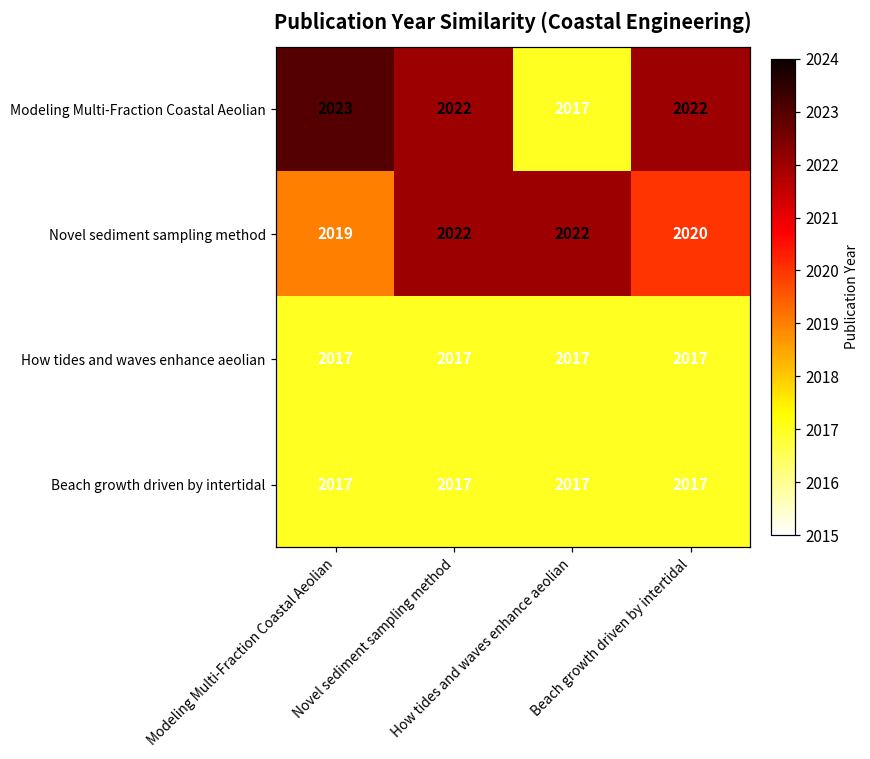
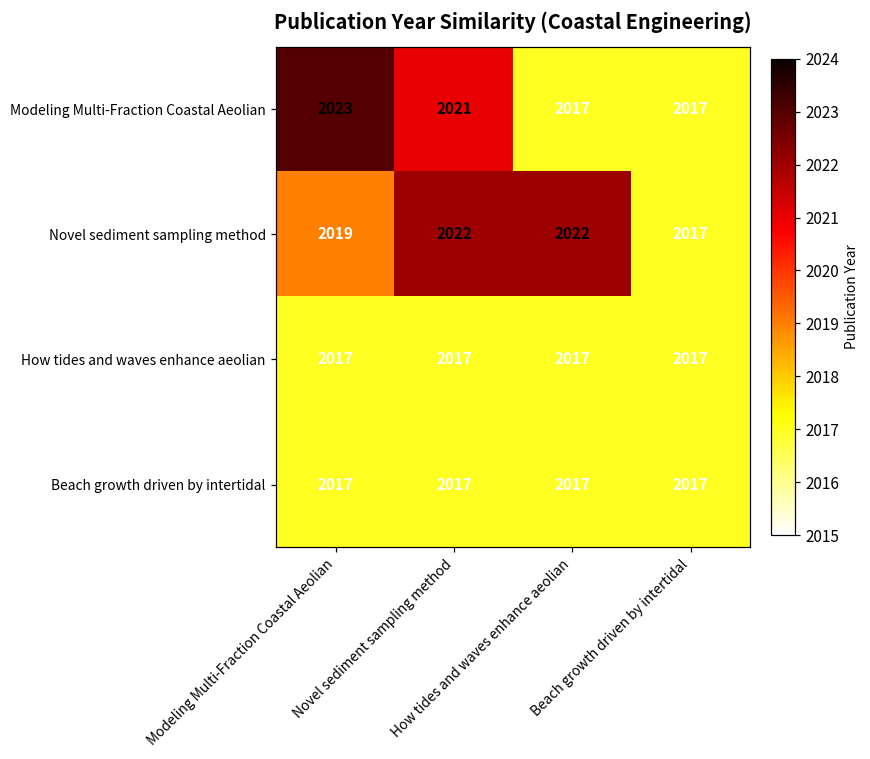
Modeling Multi-Fraction Coastal Aeolian, Novel sediment sampling method: 2022 -> 2021
Modeling Multi-Fraction Coastal Aeolian, Beach growth driven by intertidal: 2022 -> 2017
Novel sediment sampling method, Beach growth driven by intertidal: 2020 -> 2017
